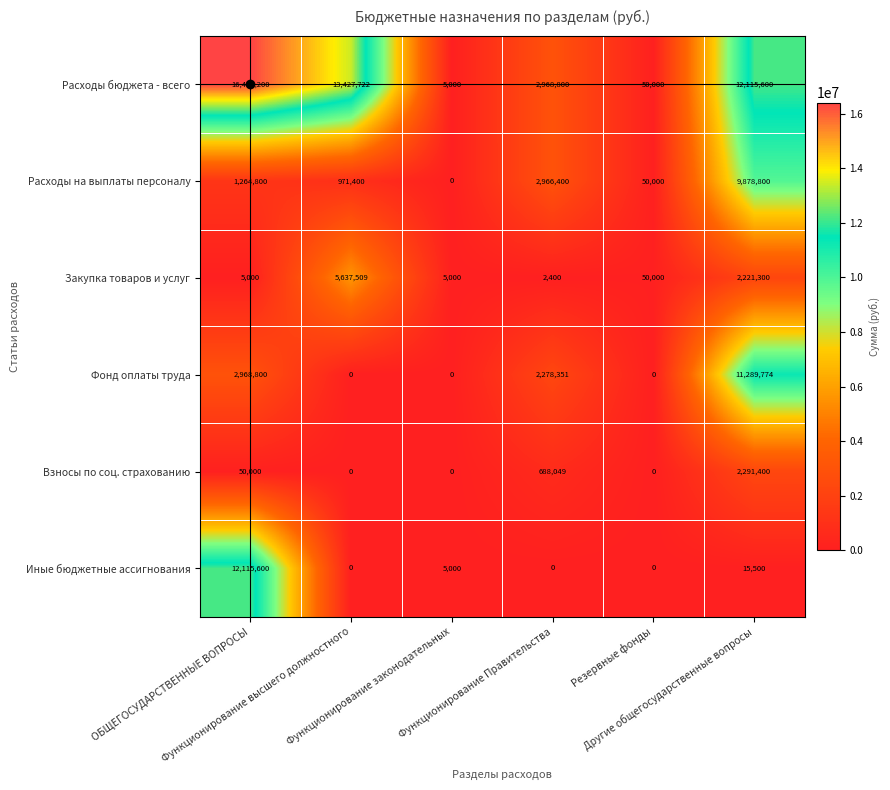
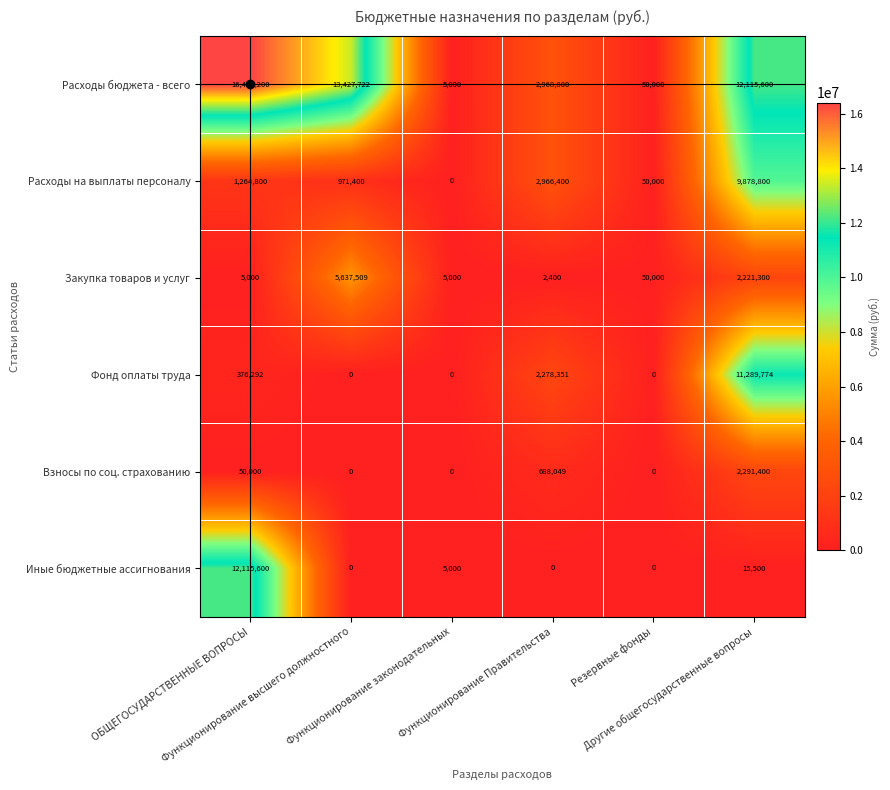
Фонд оплаты труда, ОБЩЕГОСУДАРСТВЕННЫЕ ВОПРОСЫ: 2,968,800 -> 376,292
